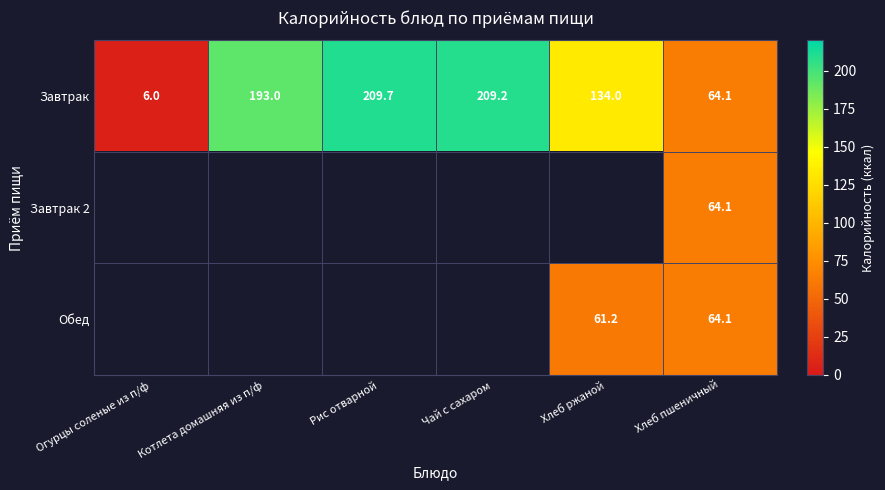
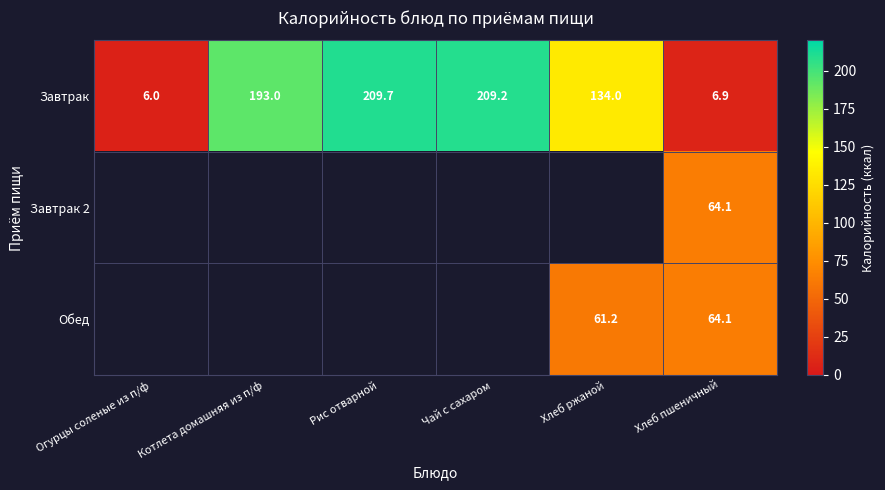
Завтрак, Хлеб пшеничный: 64.1 -> 6.9
